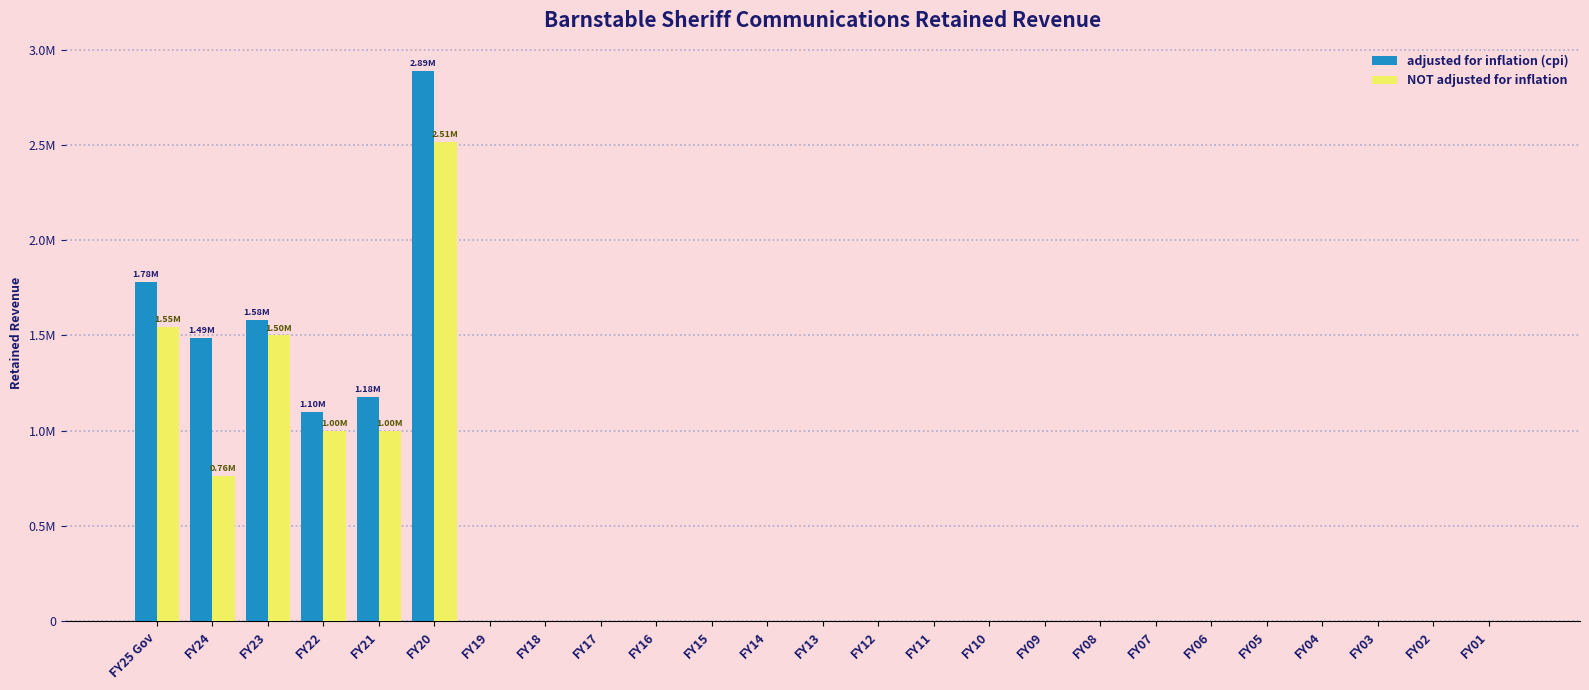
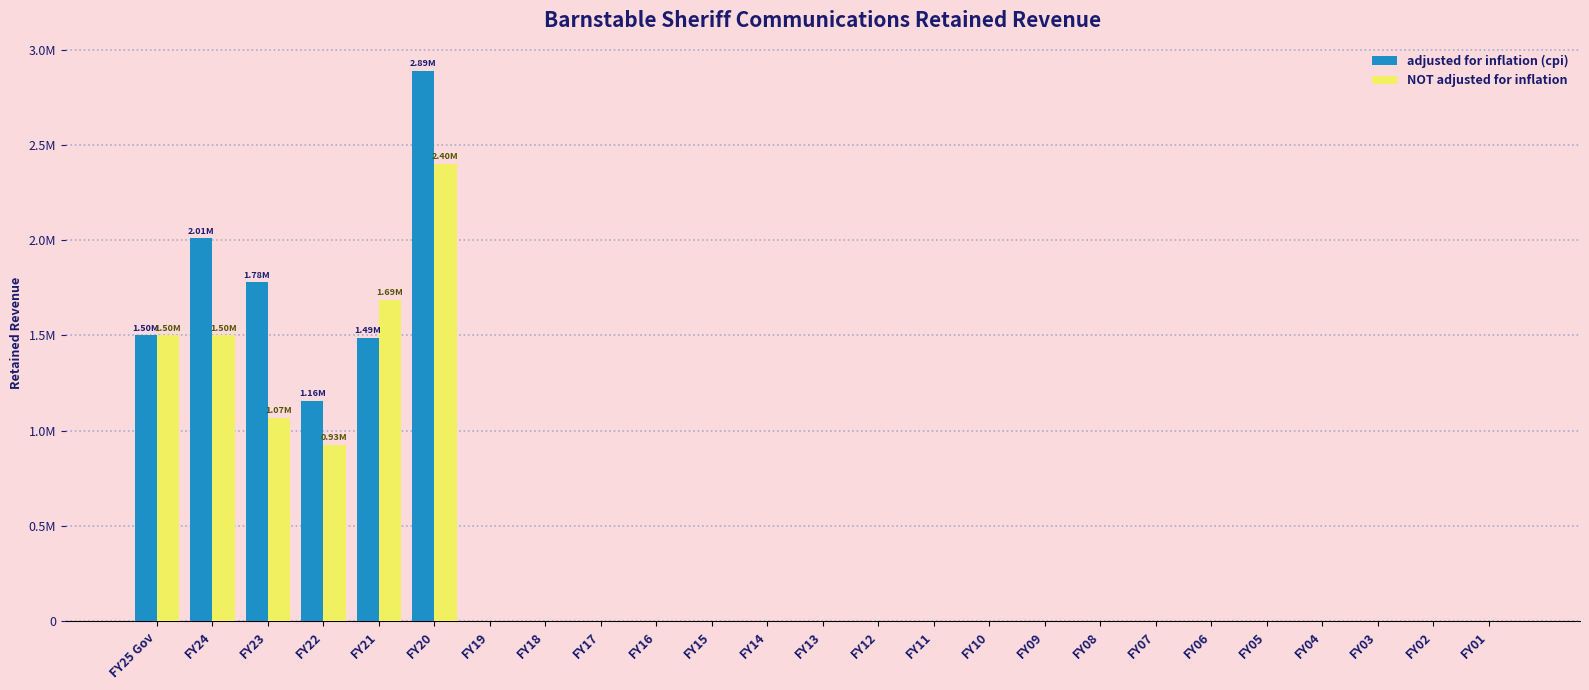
adjusted for inflation (cpi), FY25 Gov: 1.78M -> 1.50M
NOT adjusted for inflation, FY25 Gov: 1.55M -> 1.50M
adjusted for inflation (cpi), FY24: 1.49M -> 2.01M
NOT adjusted for inflation, FY24: 0.76M -> 1.50M
adjusted for inflation (cpi), FY23: 1.58M -> 1.78M
NOT adjusted for inflation, FY23: 1.50M -> 1.07M
adjusted for inflation (cpi), FY22: 1.10M -> 1.16M
NOT adjusted for inflation, FY22: 1.00M -> 0.93M
adjusted for inflation (cpi), FY21: 1.18M -> 1.49M
NOT adjusted for inflation, FY21: 1.00M -> 1.69M
NOT adjusted for inflation, FY20: 2.51M -> 2.40M
